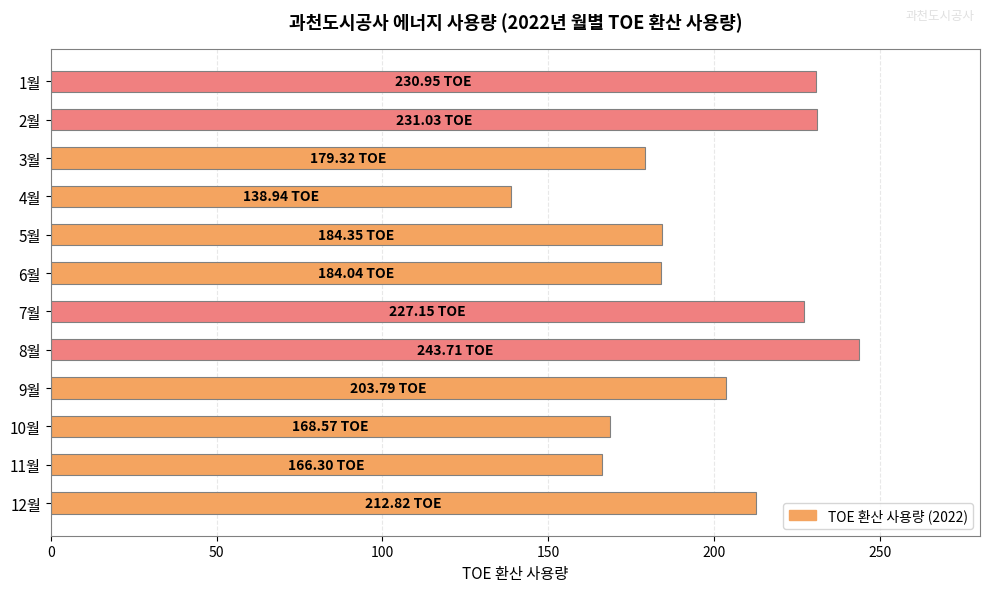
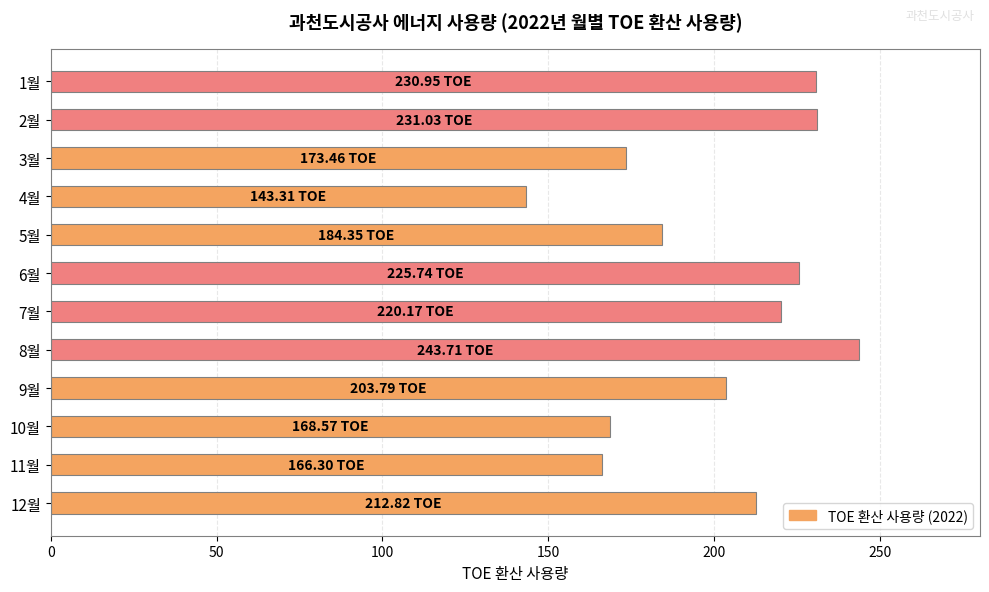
3월: 179.32 -> 173.46
4월: 138.94 -> 143.31
6월: 184.04 -> 225.74
7월: 227.15 -> 220.17
